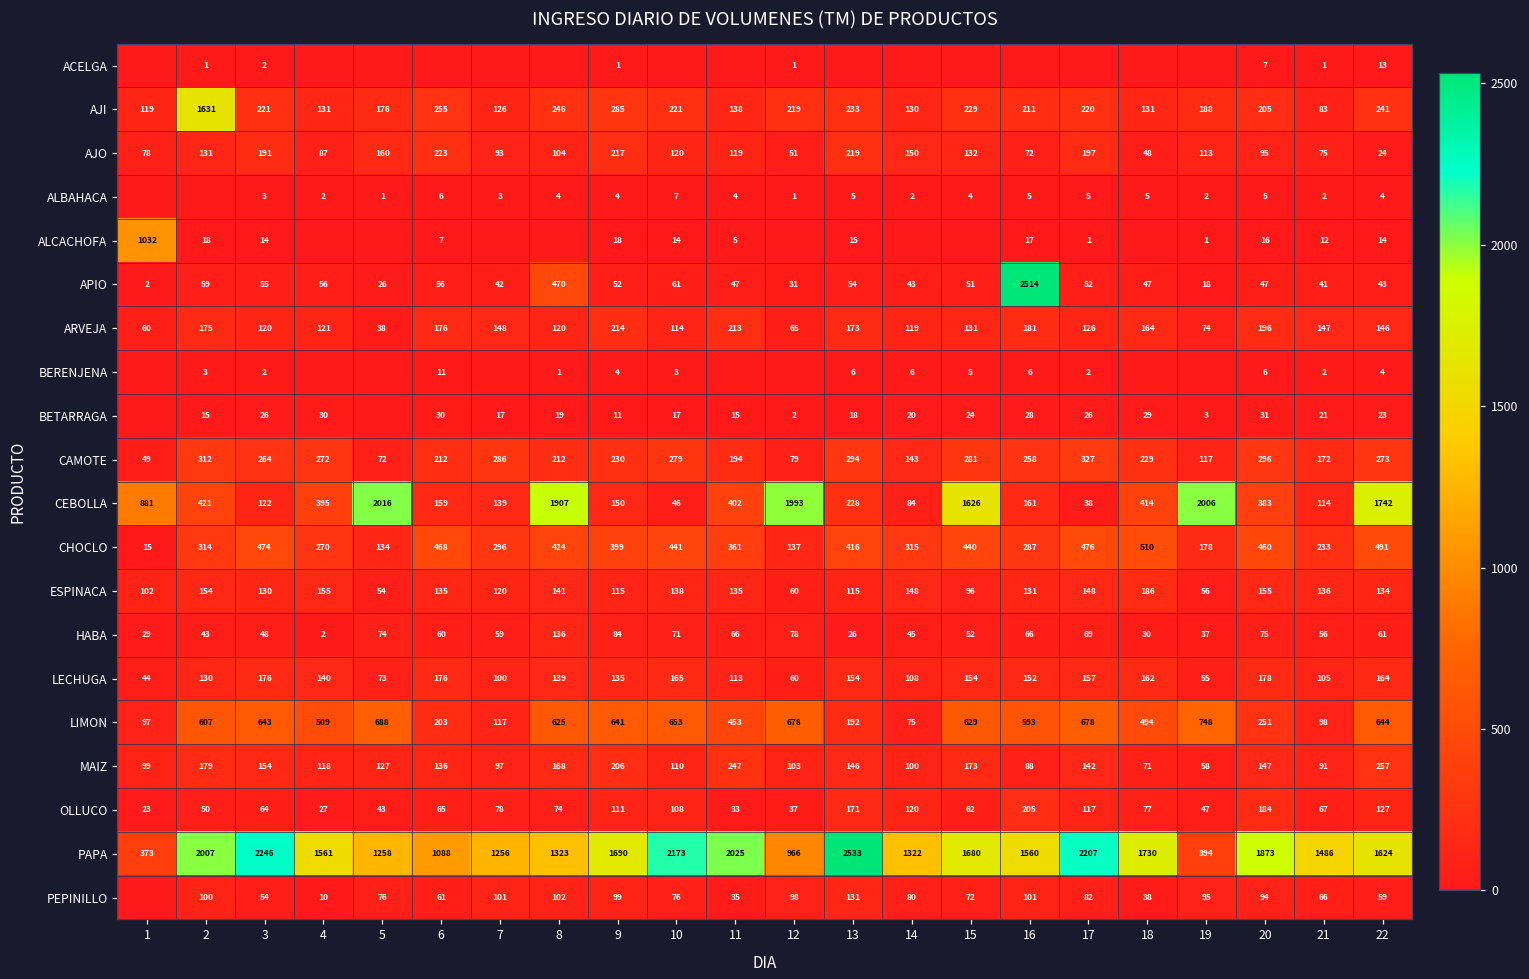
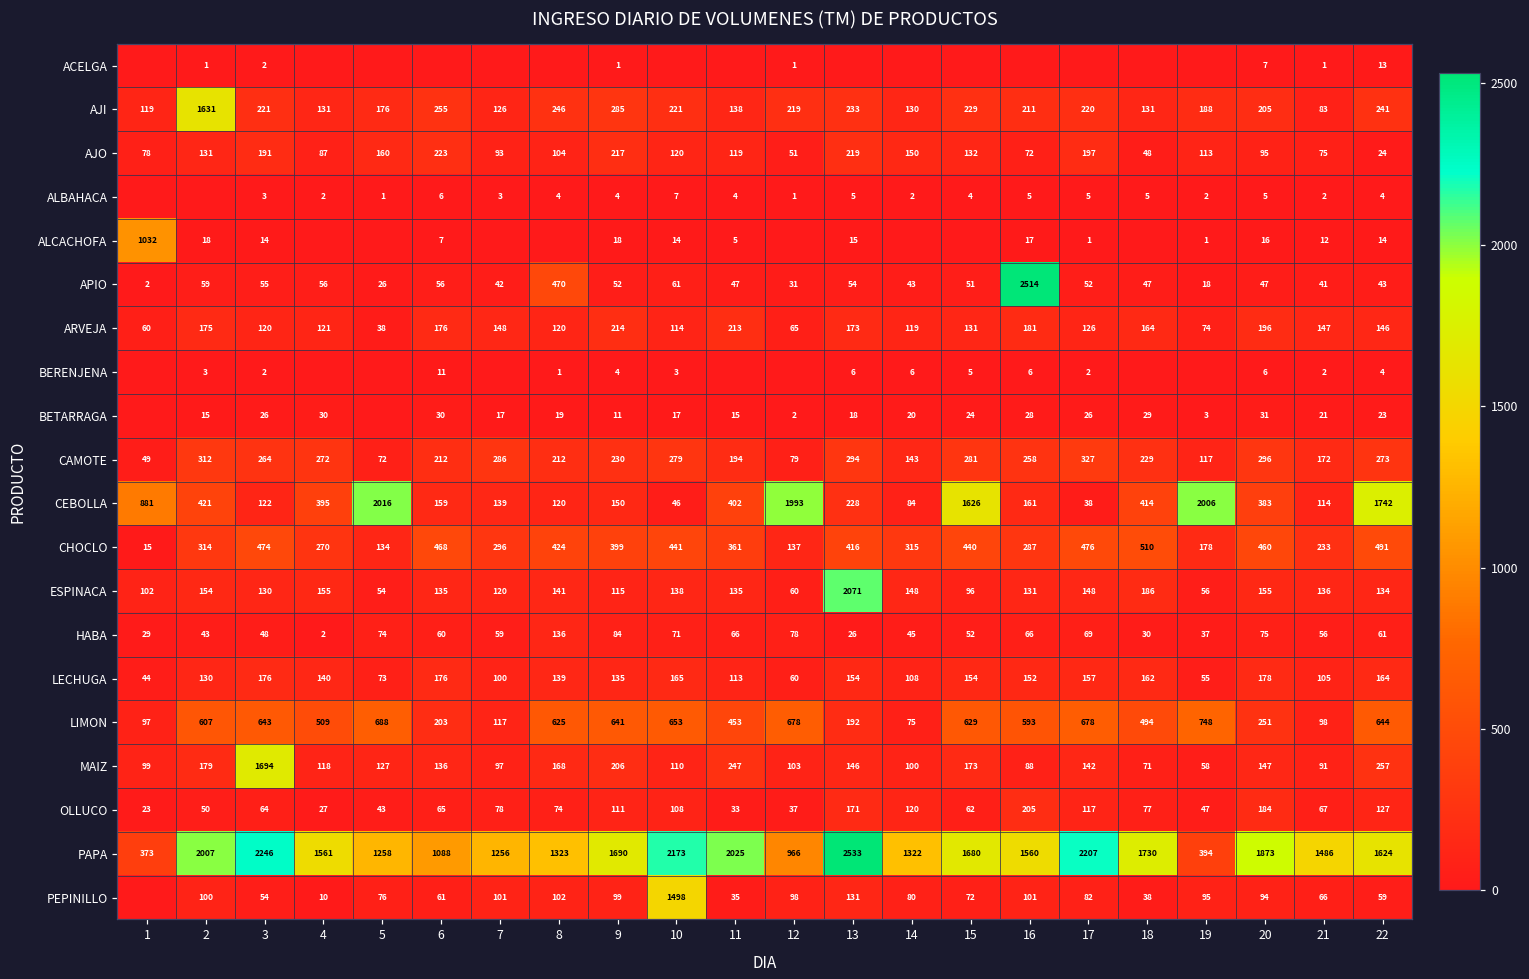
CEBOLLA, 8: 1907 -> 120
ESPINACA, 13: 115 -> 2071
MAIZ, 3: 154 -> 1694
PEPINILLO, 10: 76 -> 1498
